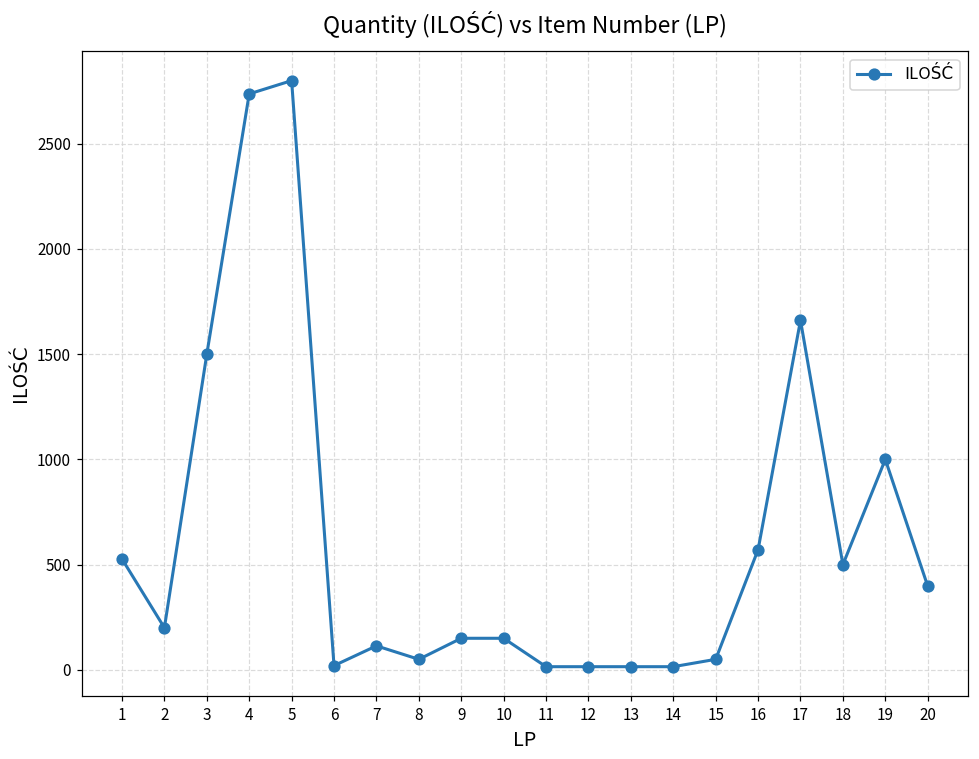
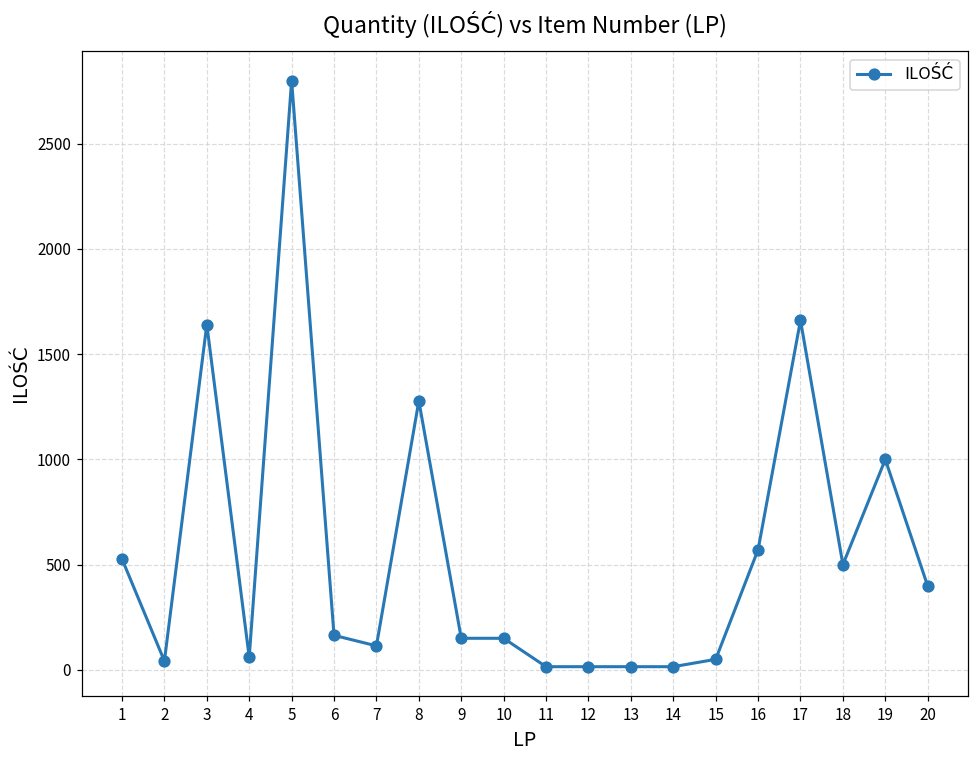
2: 200 -> 40
3: 1500 -> 1640
4: 2740 -> 60
6: 20 -> 160
8: 50 -> 1280
